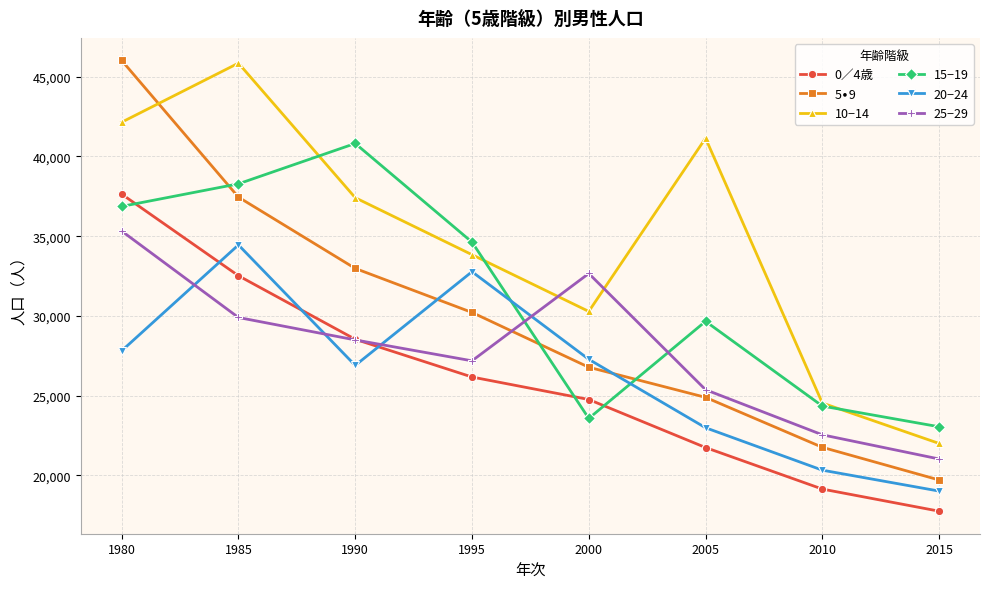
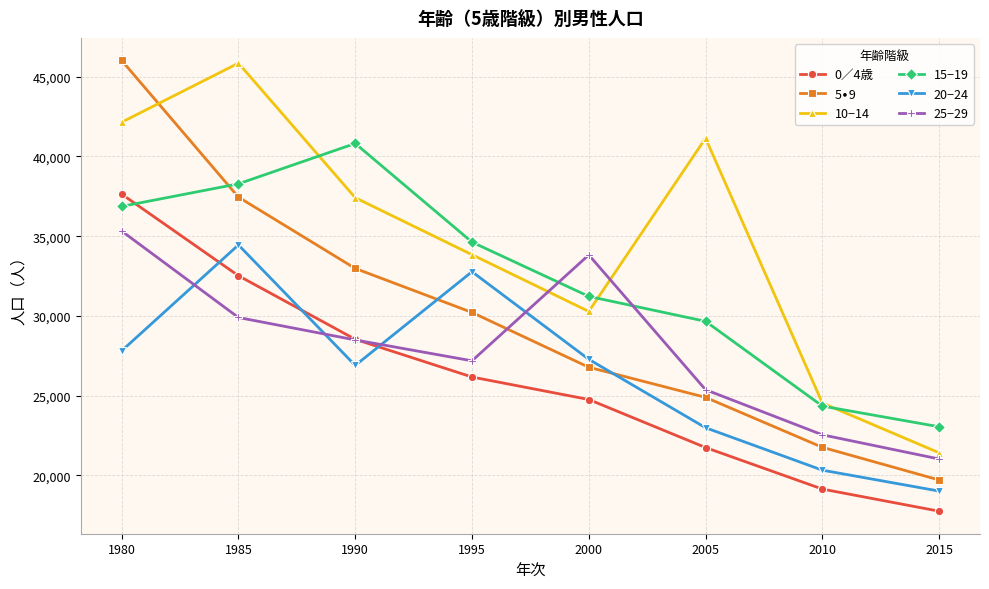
15−19, 2000: 23,600 -> 31,200
25−29, 2000: 32,700 -> 33,800
10−14, 2015: 22,000 -> 21,400
